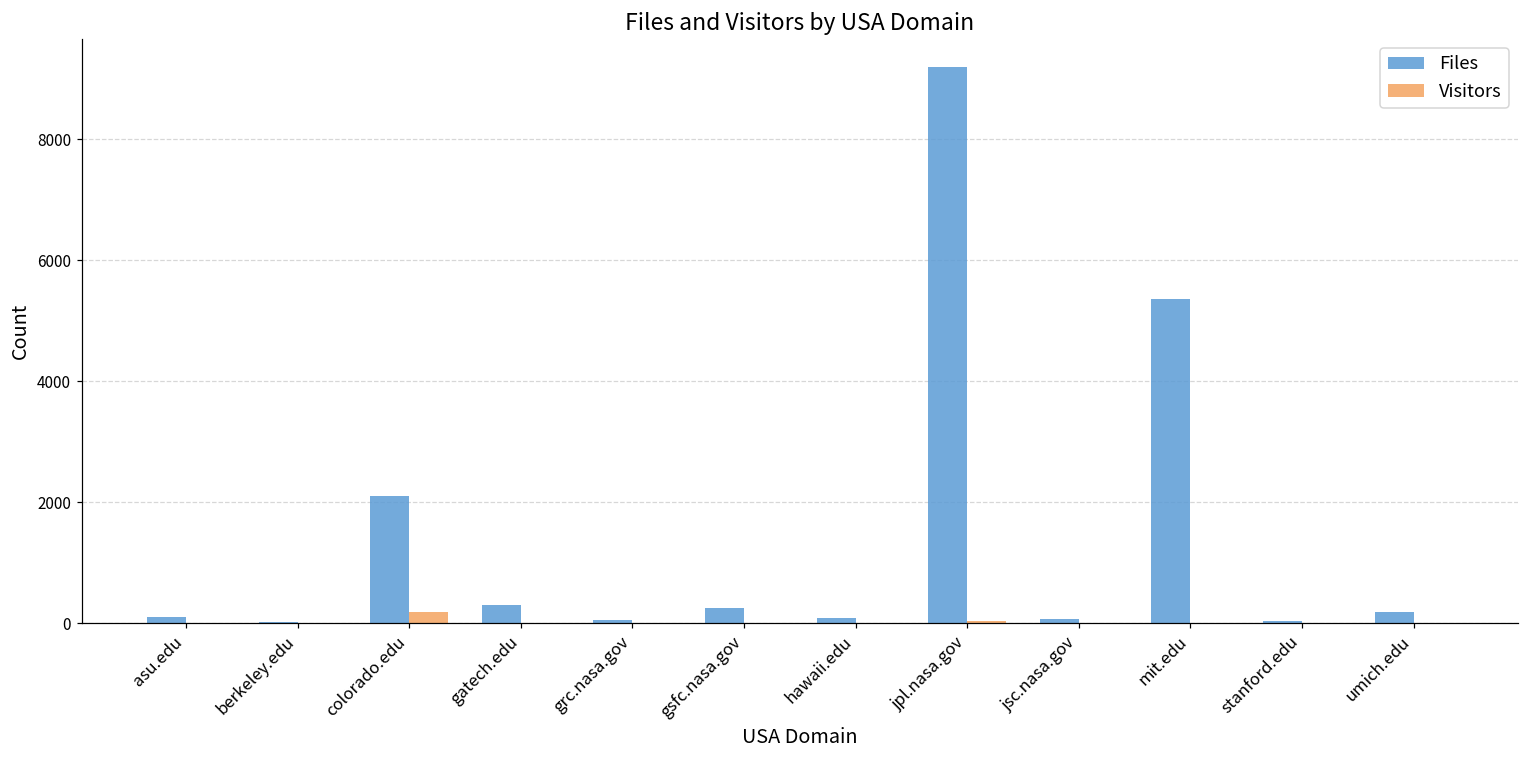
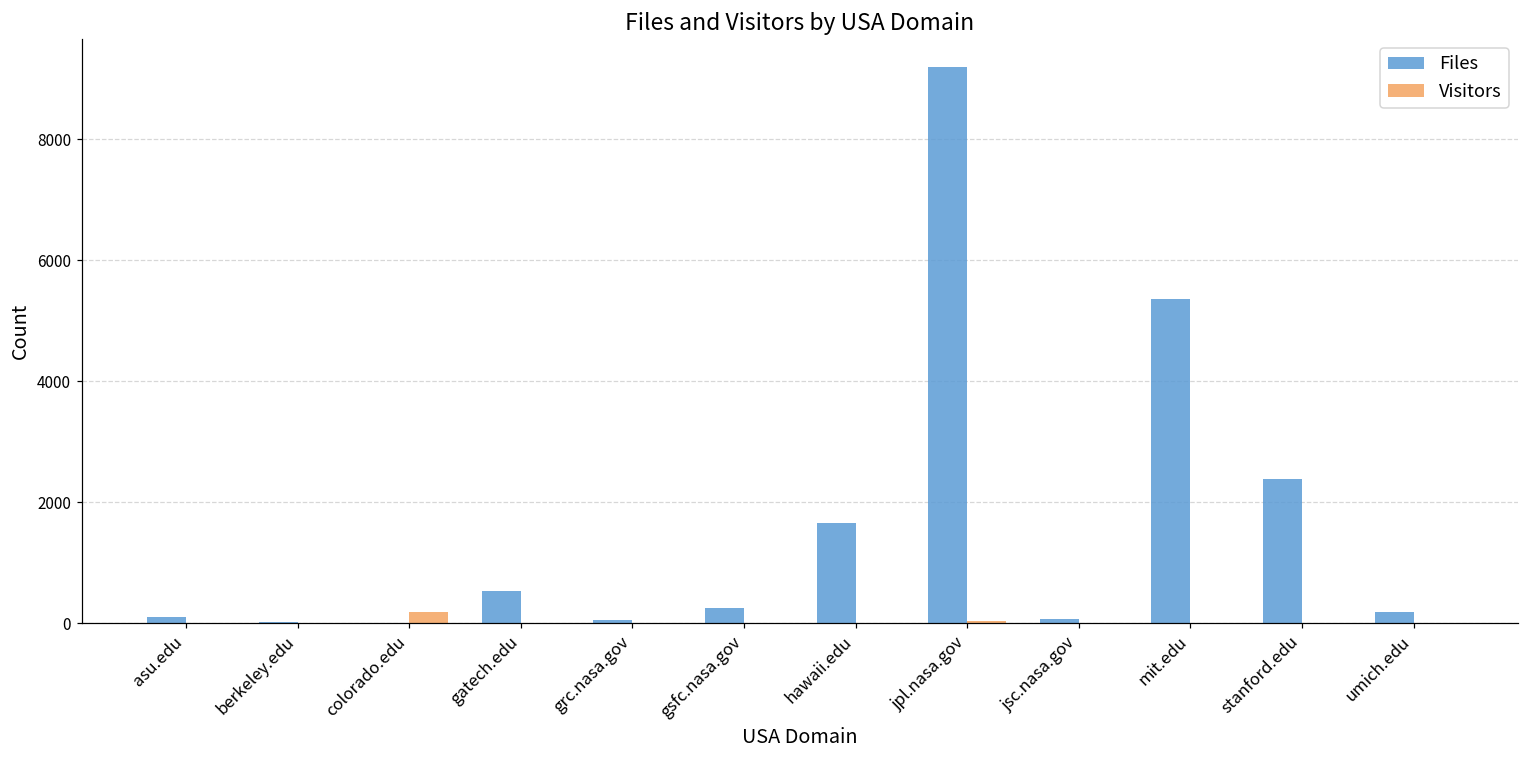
Files, colorado.edu: 2100 -> 0
Files, gatech.edu: 300 -> 500
Files, hawaii.edu: 100 -> 1700
Files, stanford.edu: 0 -> 2400
